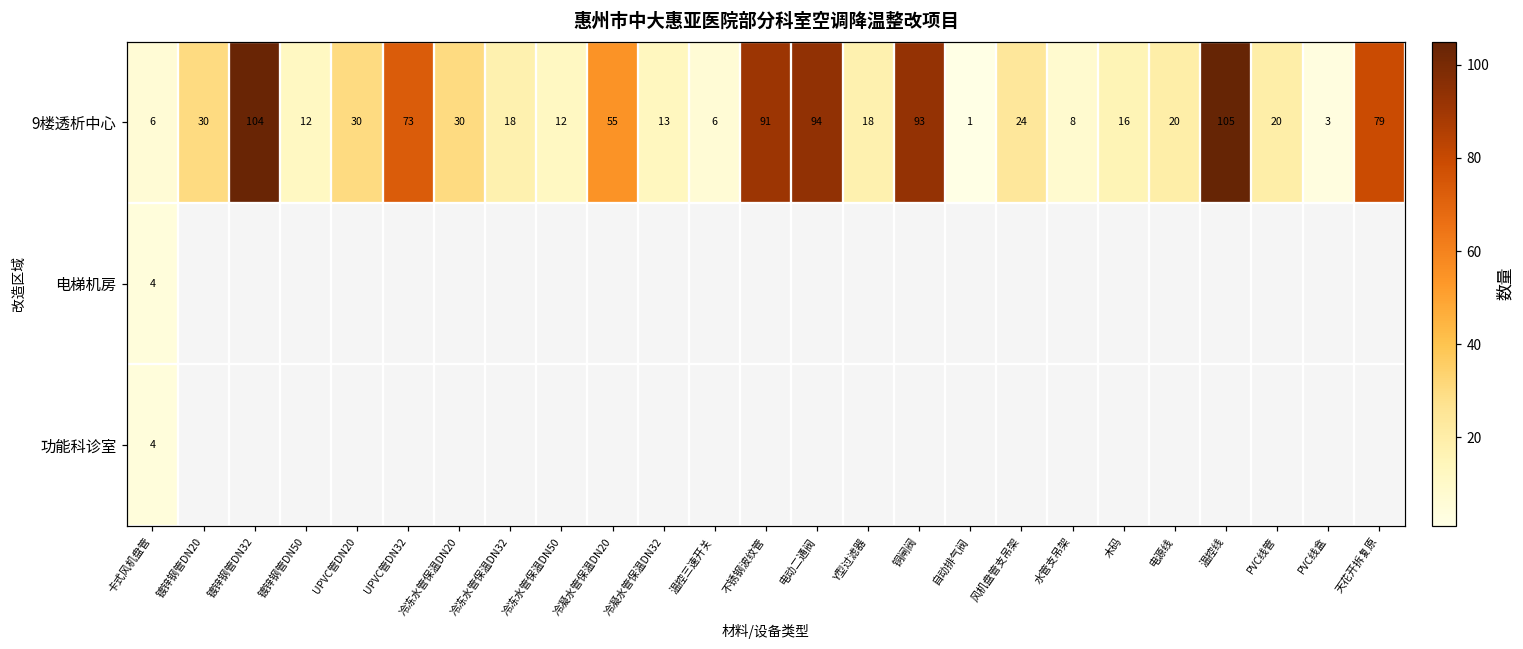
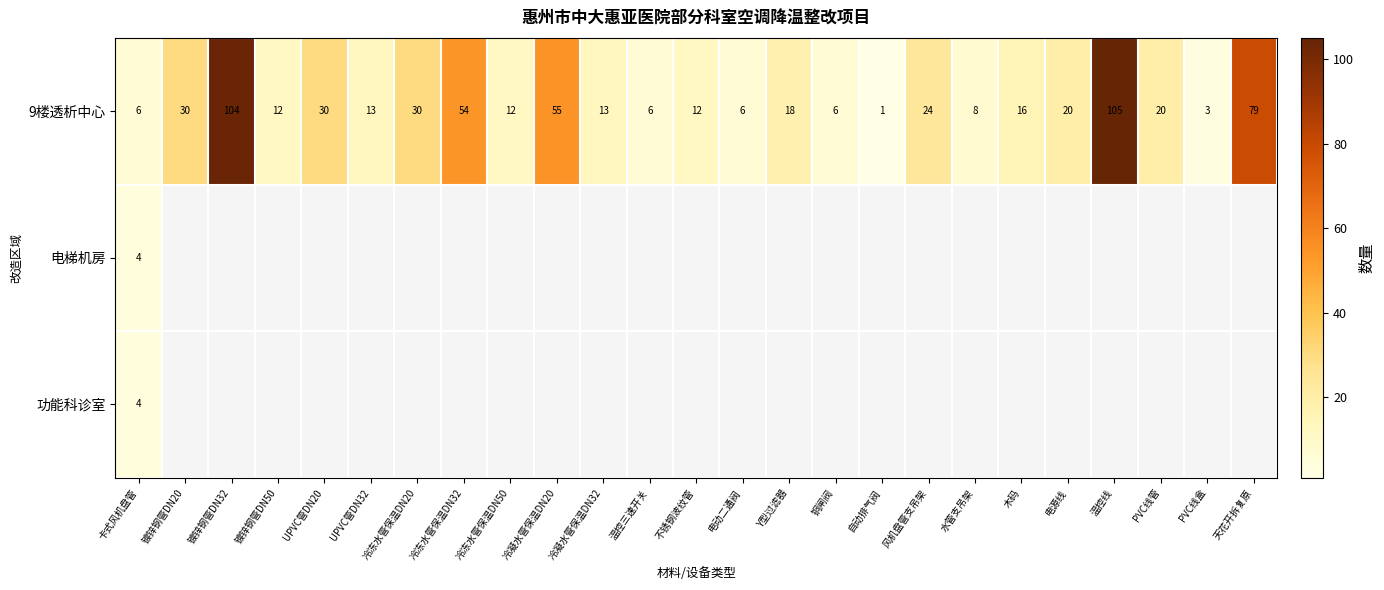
9楼透析中心, UPVC管DN32: 73 -> 13
9楼透析中心, 冷冻水管保温DN32: 18 -> 54
9楼透析中心, 不锈钢波纹管: 91 -> 12
9楼透析中心, 电动二通阀: 94 -> 6
9楼透析中心, 铜闸阀: 93 -> 6
